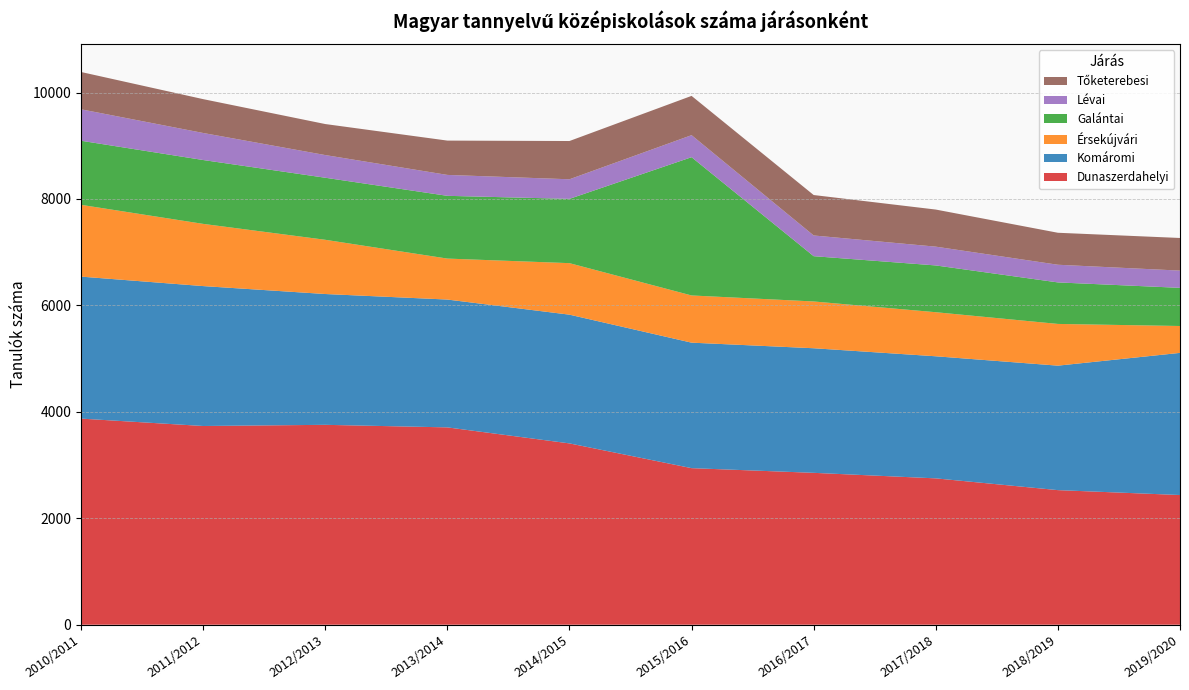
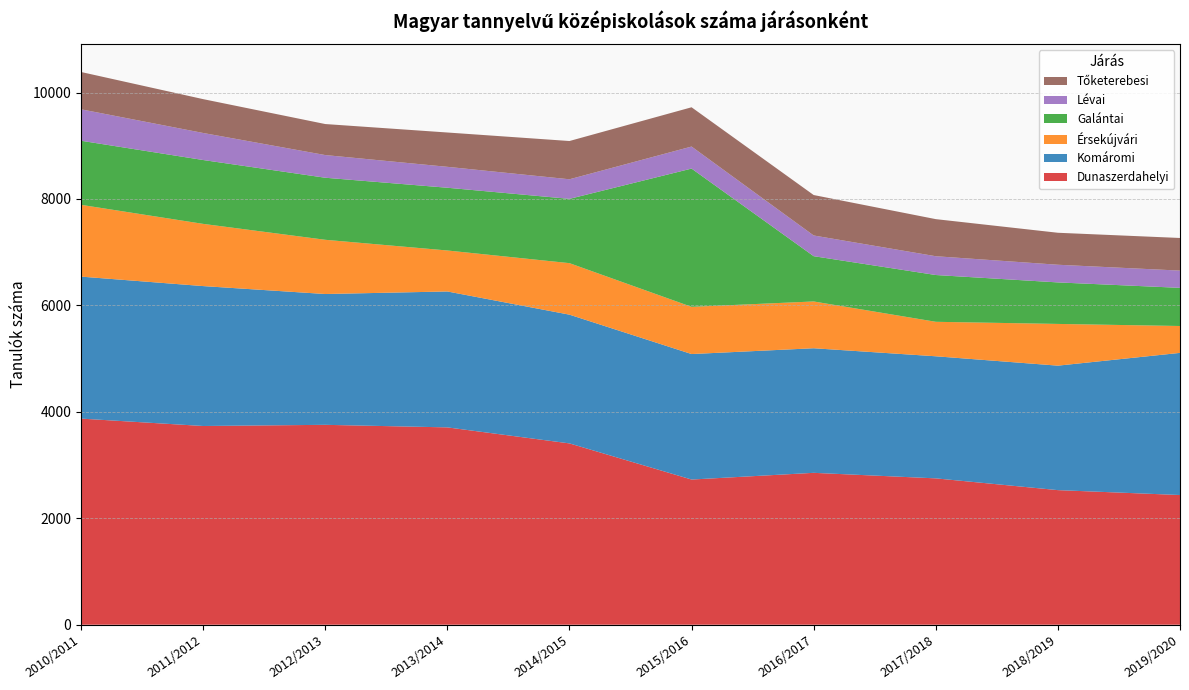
Komáromi, 2013/2014: 2400 -> 2600
Dunaszerdahelyi, 2015/2016: 2900 -> 2700
Érsekújvári, 2017/2018: 800 -> 600
